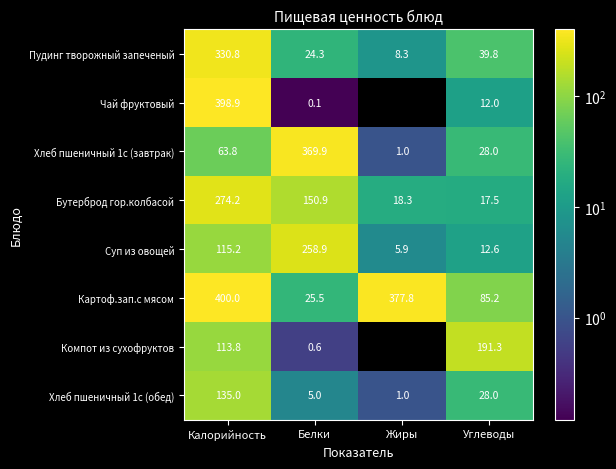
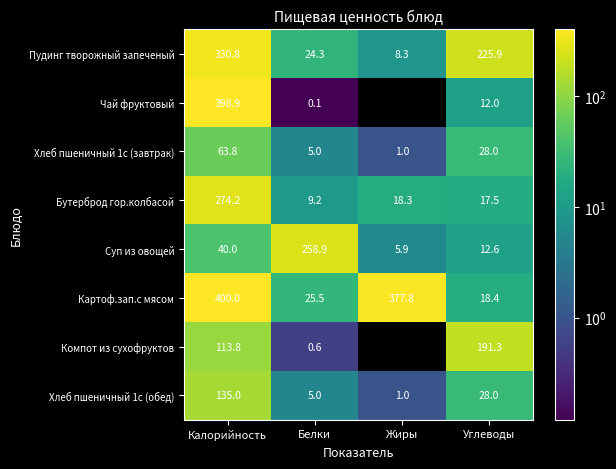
Пудинг творожный запеченый, Углеводы: 39.8 -> 225.9
Хлеб пшеничный 1с (завтрак), Белки: 369.9 -> 5.0
Бутерброд гор.колбасой, Белки: 150.9 -> 9.2
Суп из овощей, Калорийность: 115.2 -> 40.0
Картоф.зап.с мясом, Углеводы: 85.2 -> 18.4
